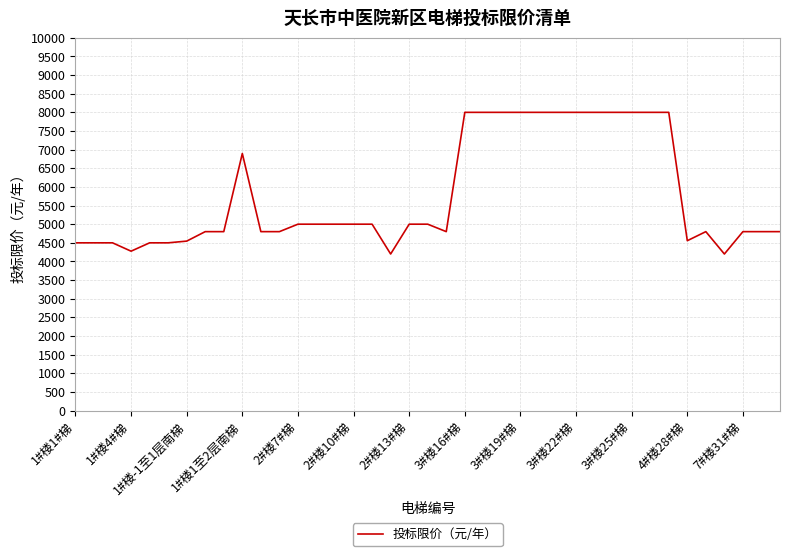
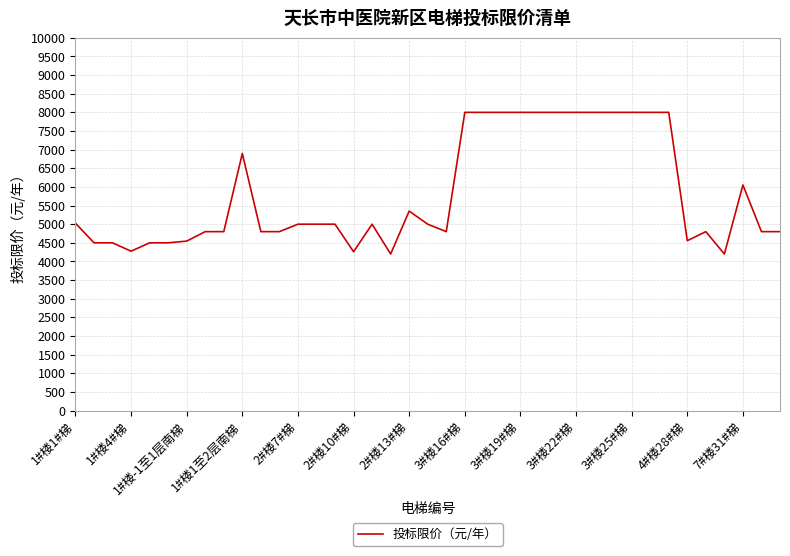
1#楼1#梯: 4500 -> 5000
2#楼10#梯: 5000 -> 4300
2#楼13#梯: 5000 -> 5400
7#楼31#梯: 4800 -> 6100
